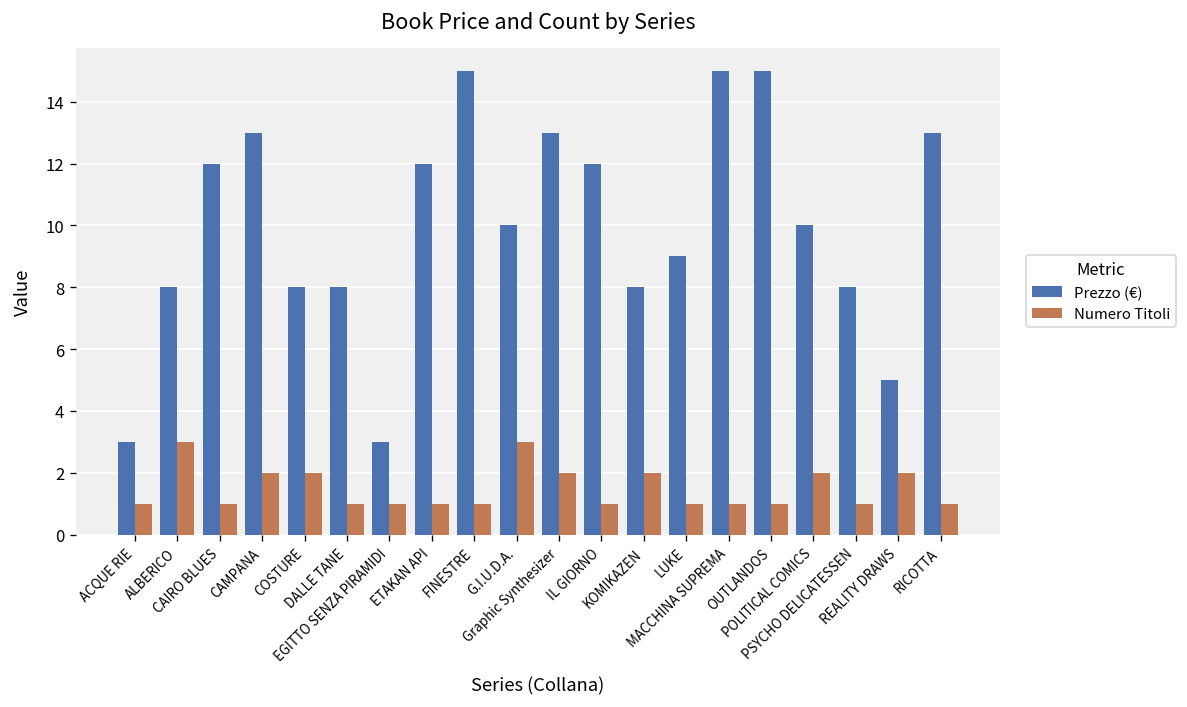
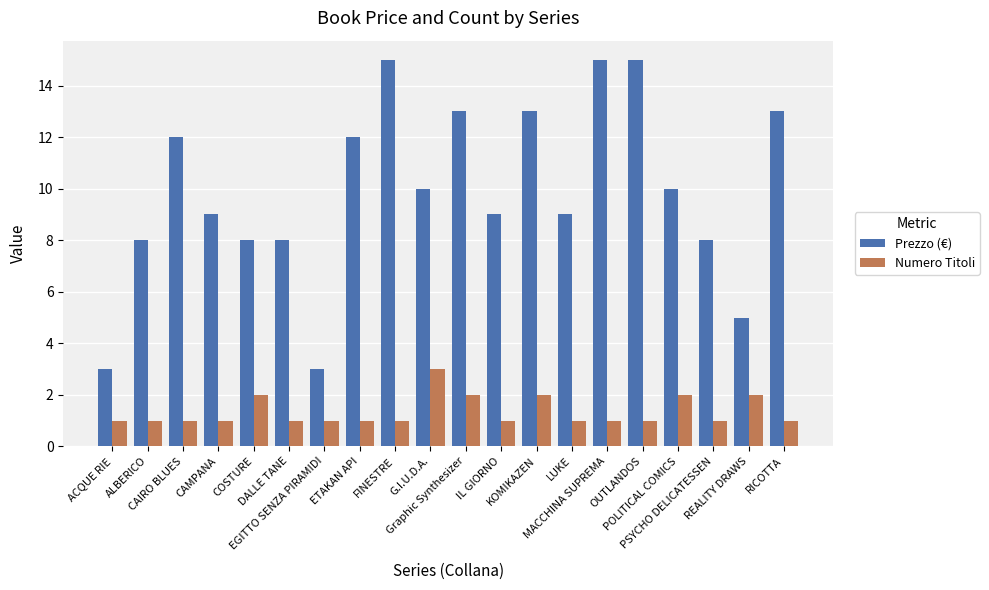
Numero Titoli, ALBERICO: 3 -> 1
Prezzo (€), CAMPANA: 13 -> 9
Numero Titoli, CAMPANA: 2 -> 1
Prezzo (€), IL GIORNO: 12 -> 9
Prezzo (€), KOMIKAZEN: 8 -> 13
